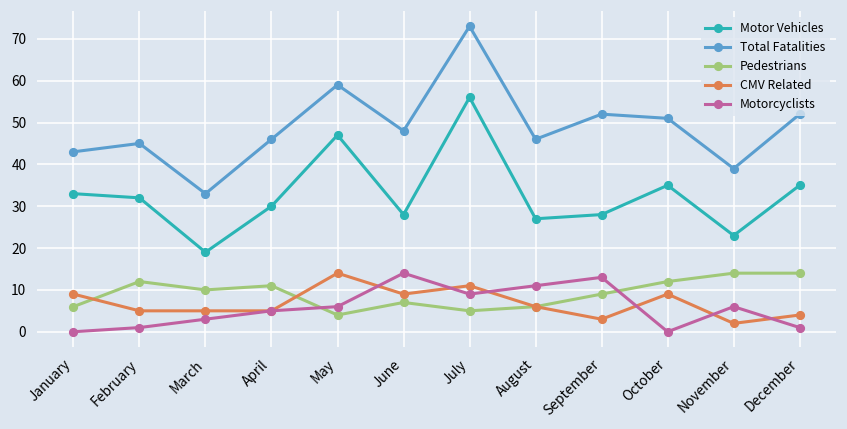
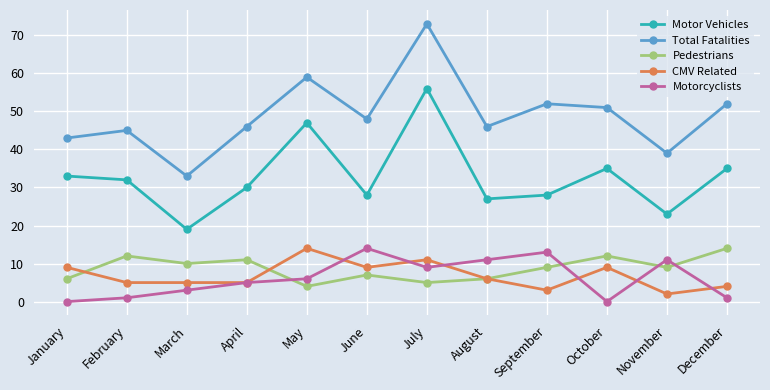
Pedestrians, November: 14 -> 9
Motorcyclists, November: 6 -> 11
